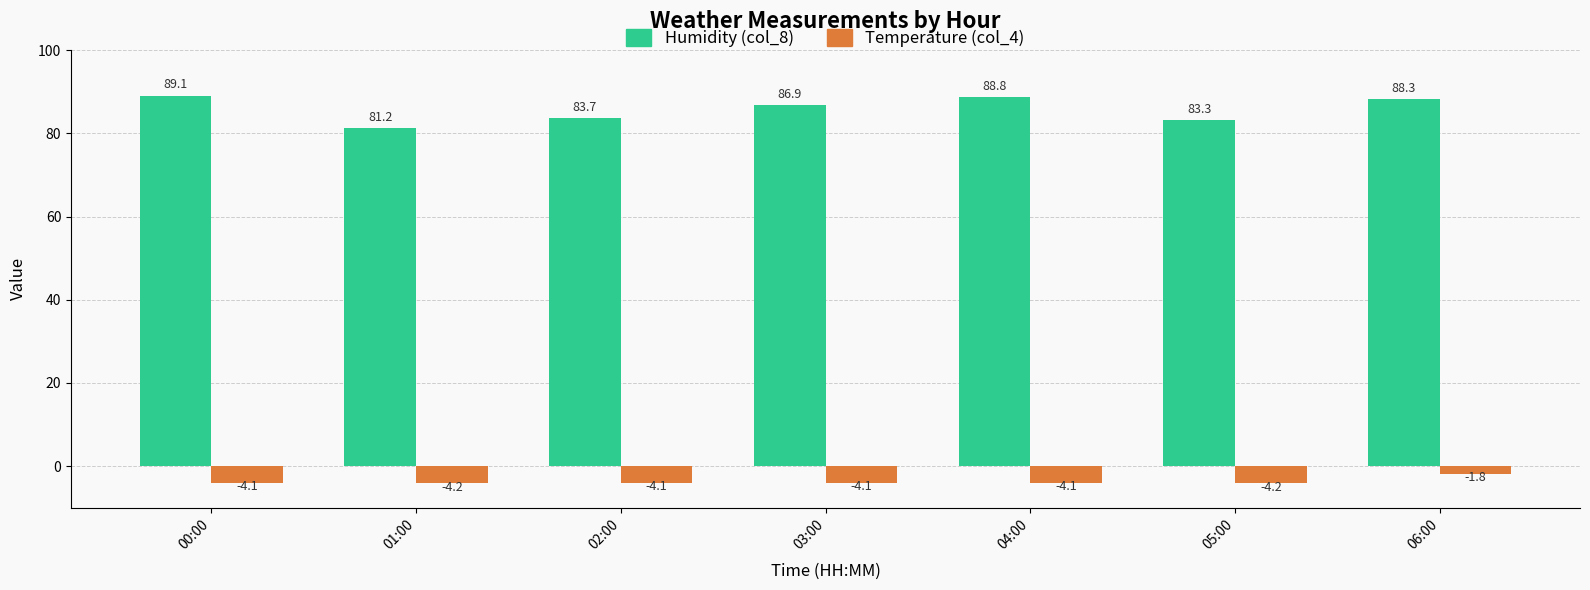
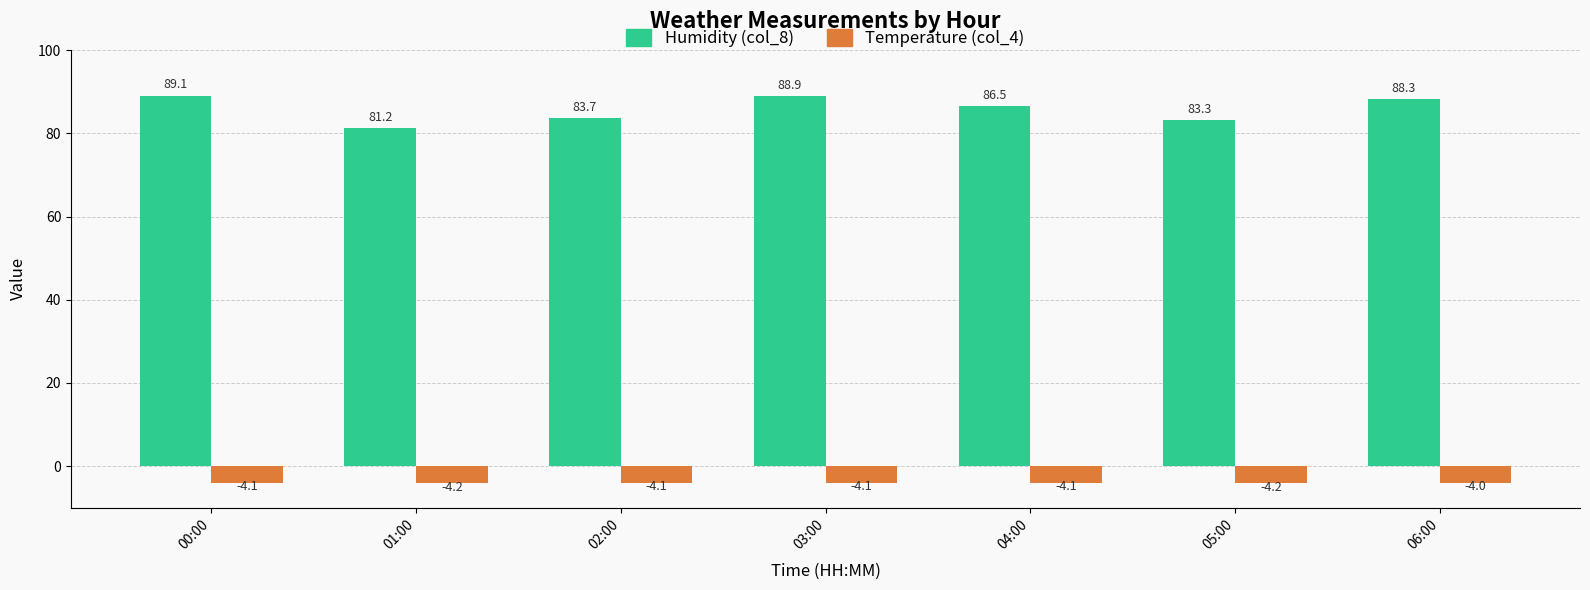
Humidity (col_8), 03:00: 86.9 -> 88.9
Humidity (col_8), 04:00: 88.8 -> 86.5
Temperature (col_4), 06:00: -1.8 -> -4.0
